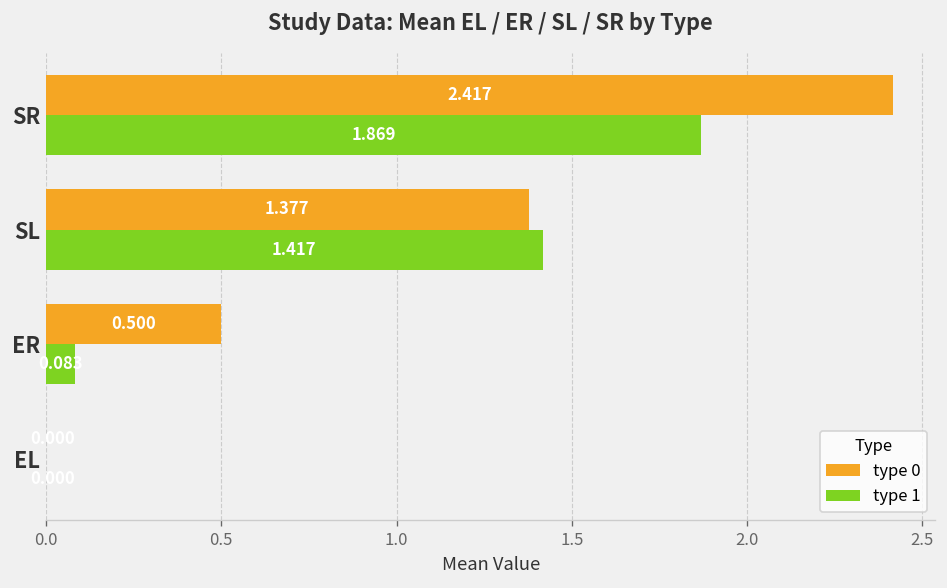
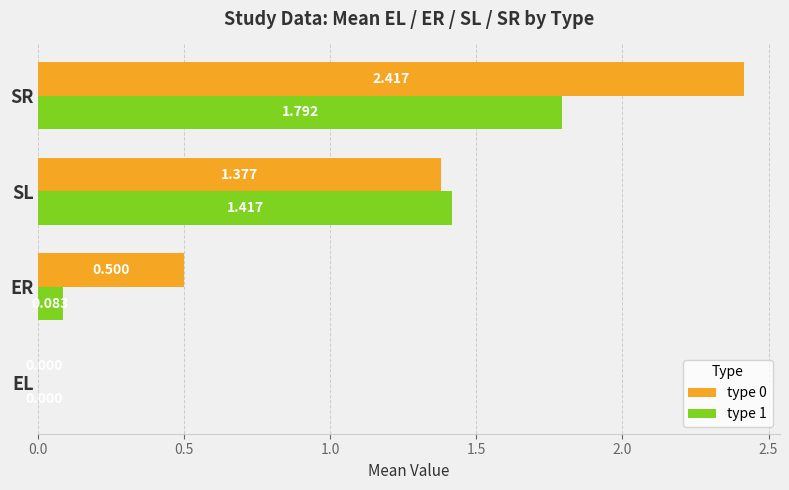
type 1, SR: 1.869 -> 1.792
